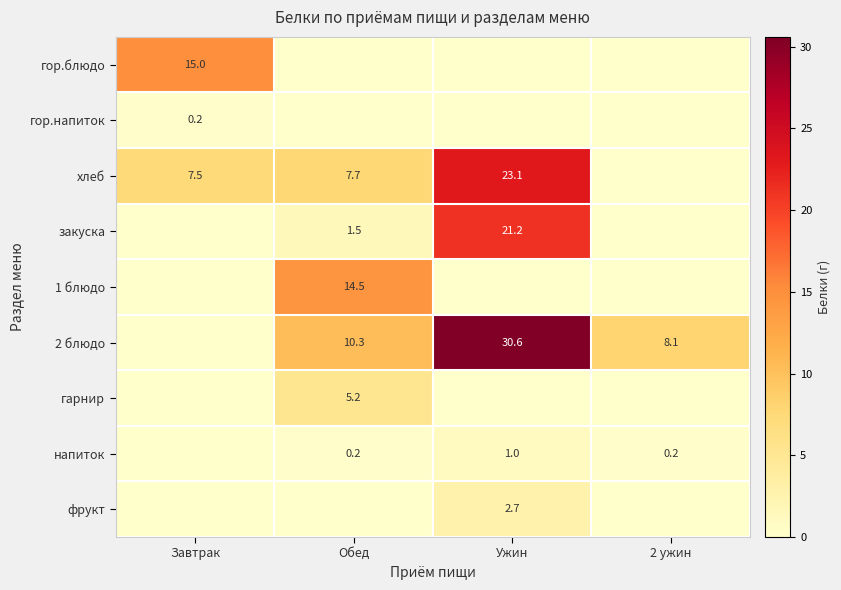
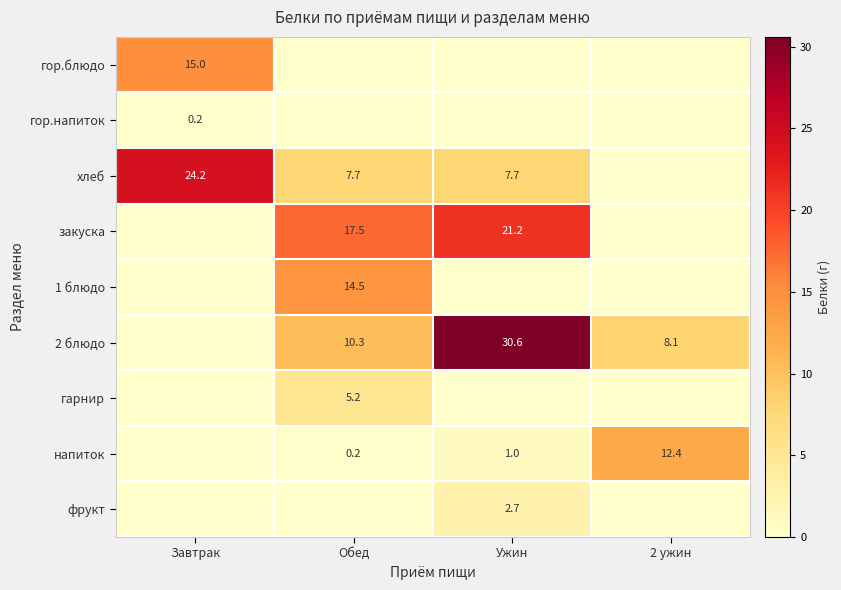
хлеб, Завтрак: 7.5 -> 24.2
хлеб, Ужин: 23.1 -> 7.7
закуска, Обед: 1.5 -> 17.5
напиток, 2 ужин: 0.2 -> 12.4
